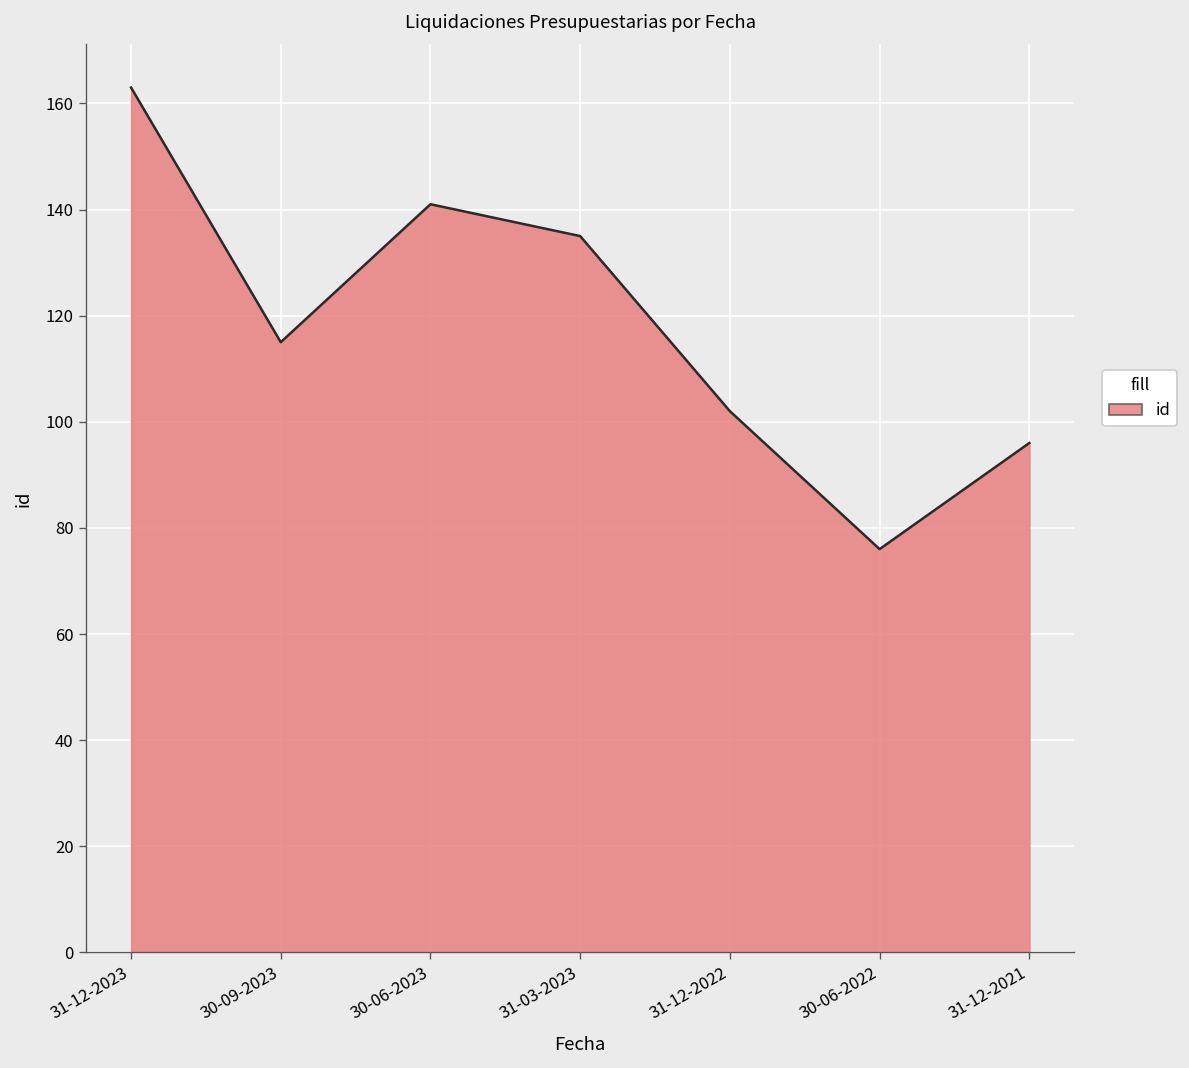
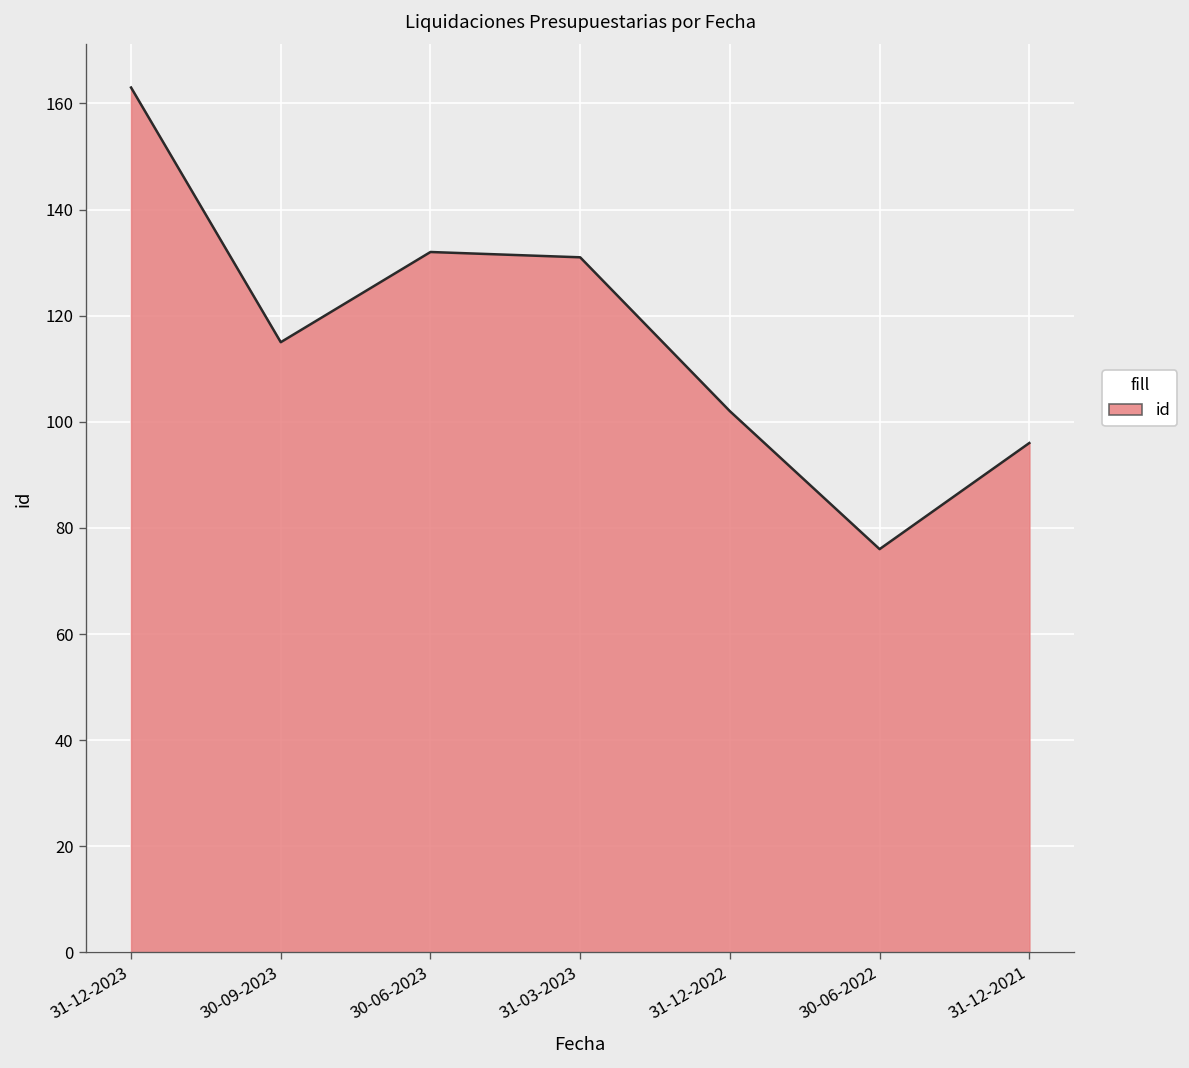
30-06-2023: 141 -> 132
31-03-2023: 135 -> 131
